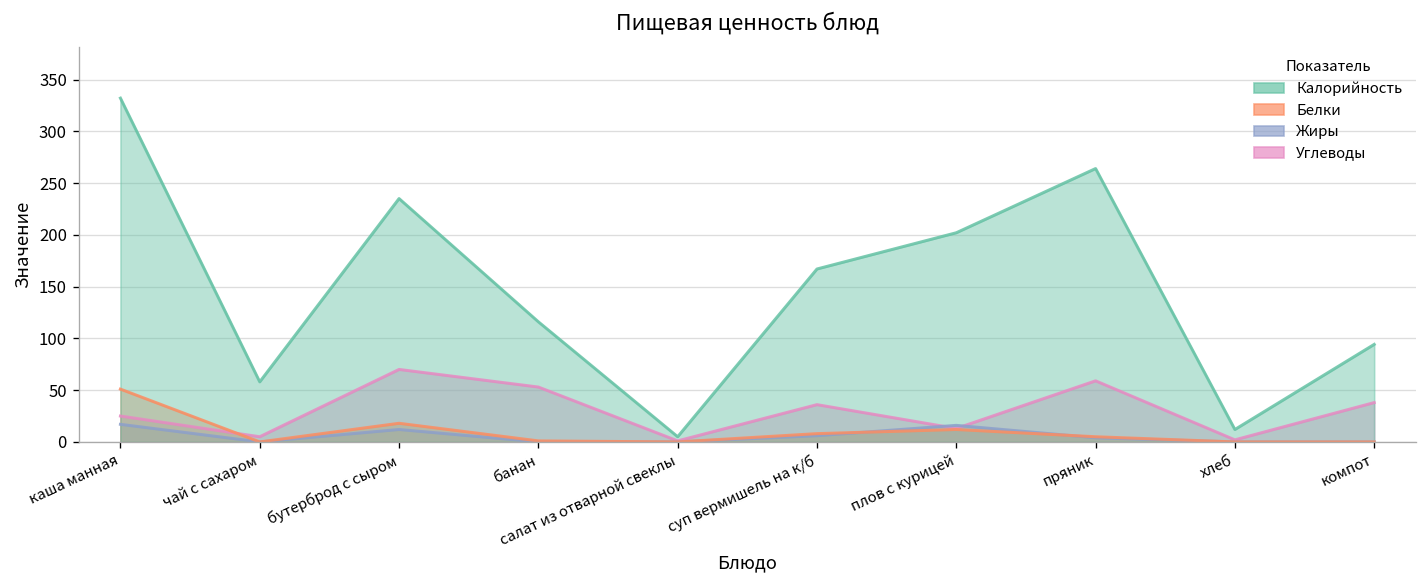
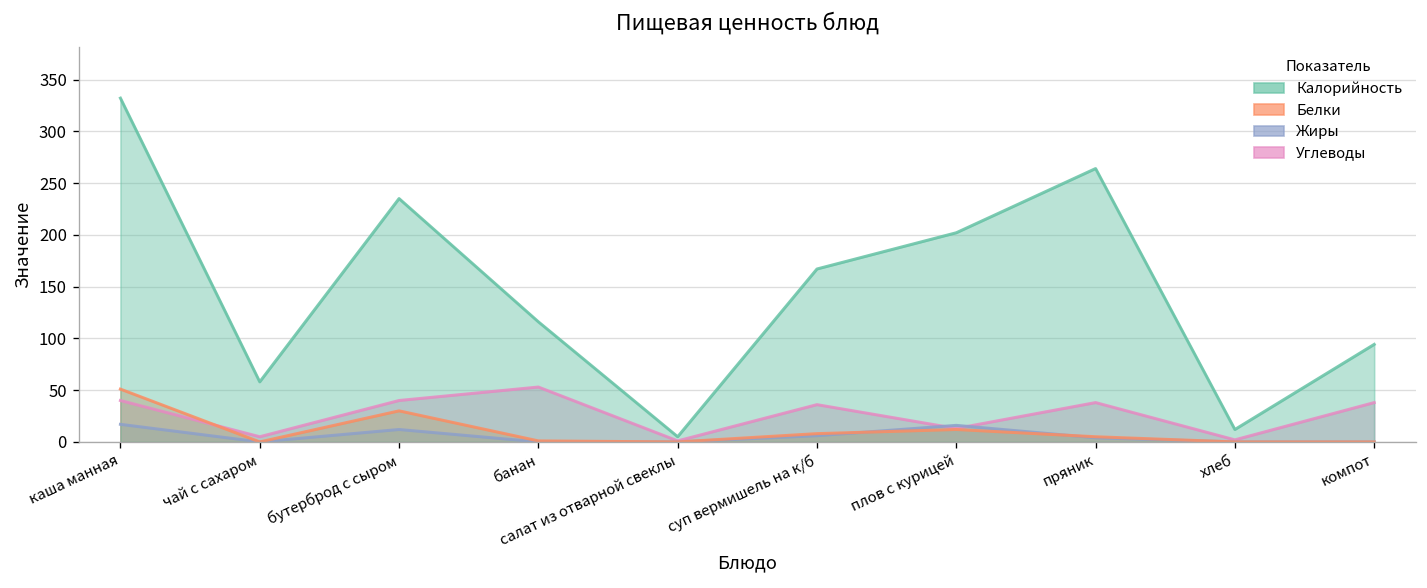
Углеводы, каша манная: 30 -> 40
Углеводы, бутерброд с сыром: 70 -> 40
Белки, бутерброд с сыром: 20 -> 30
Углеводы, пряник: 60 -> 40
